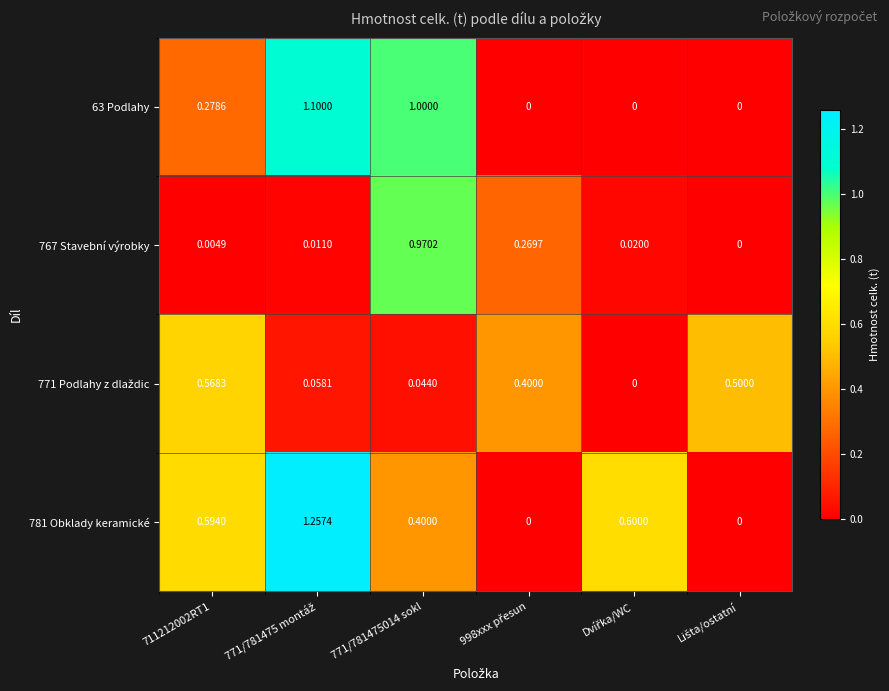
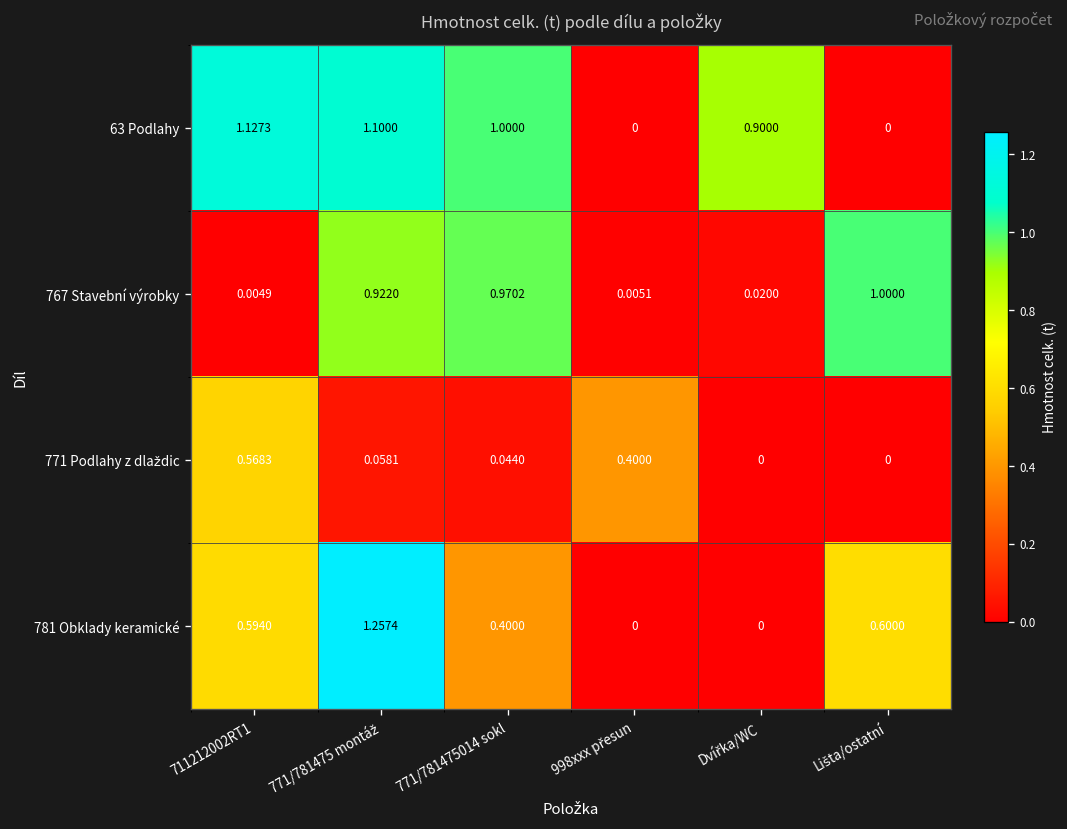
63 Podlahy, 711212002RT1: 0.2786 -> 1.1273
63 Podlahy, Dvířka/WC: 0 -> 0.9000
767 Stavební výrobky, 771/781475 montáž: 0.0110 -> 0.9220
767 Stavební výrobky, 998xxx přesun: 0.2697 -> 0.0051
767 Stavební výrobky, Lišta/ostatní: 0 -> 1.0000
771 Podlahy z dlaždic, Lišta/ostatní: 0.5000 -> 0
781 Obklady keramické, Dvířka/WC: 0.6000 -> 0
781 Obklady keramické, Lišta/ostatní: 0 -> 0.6000
